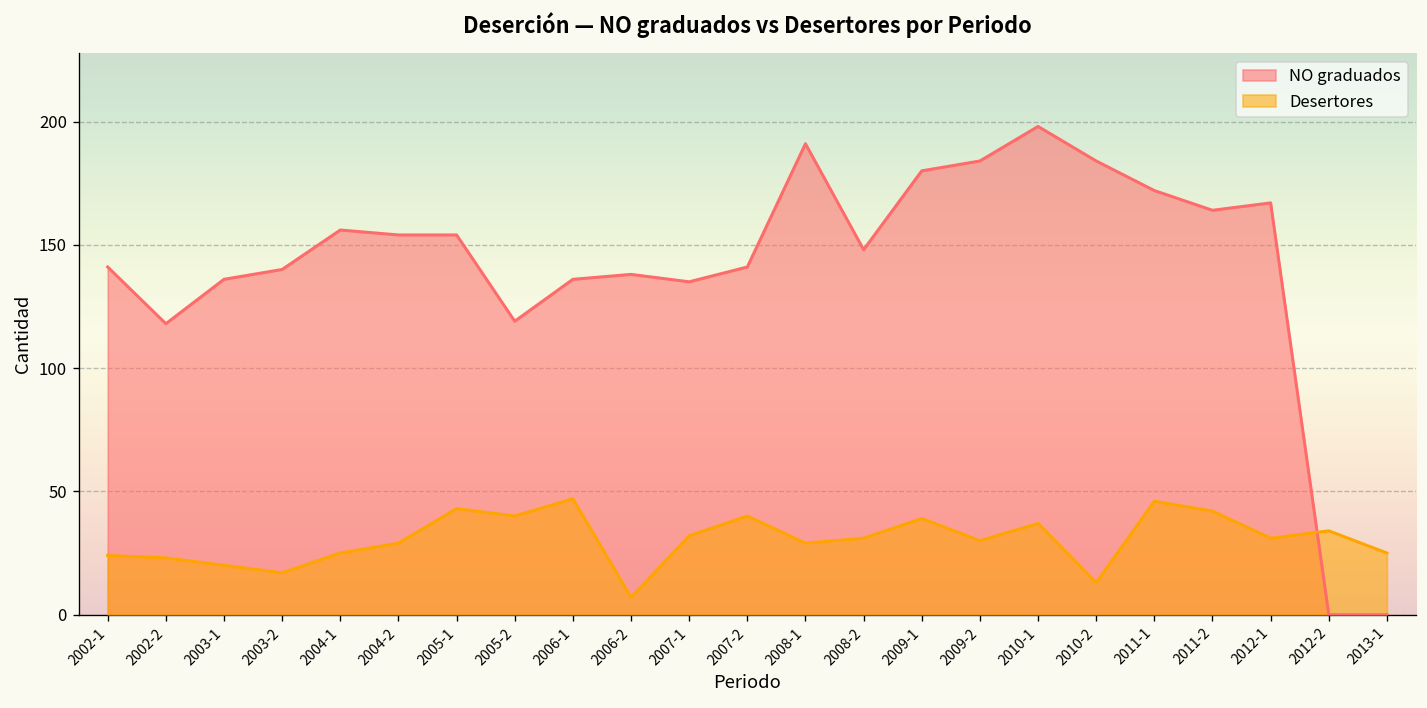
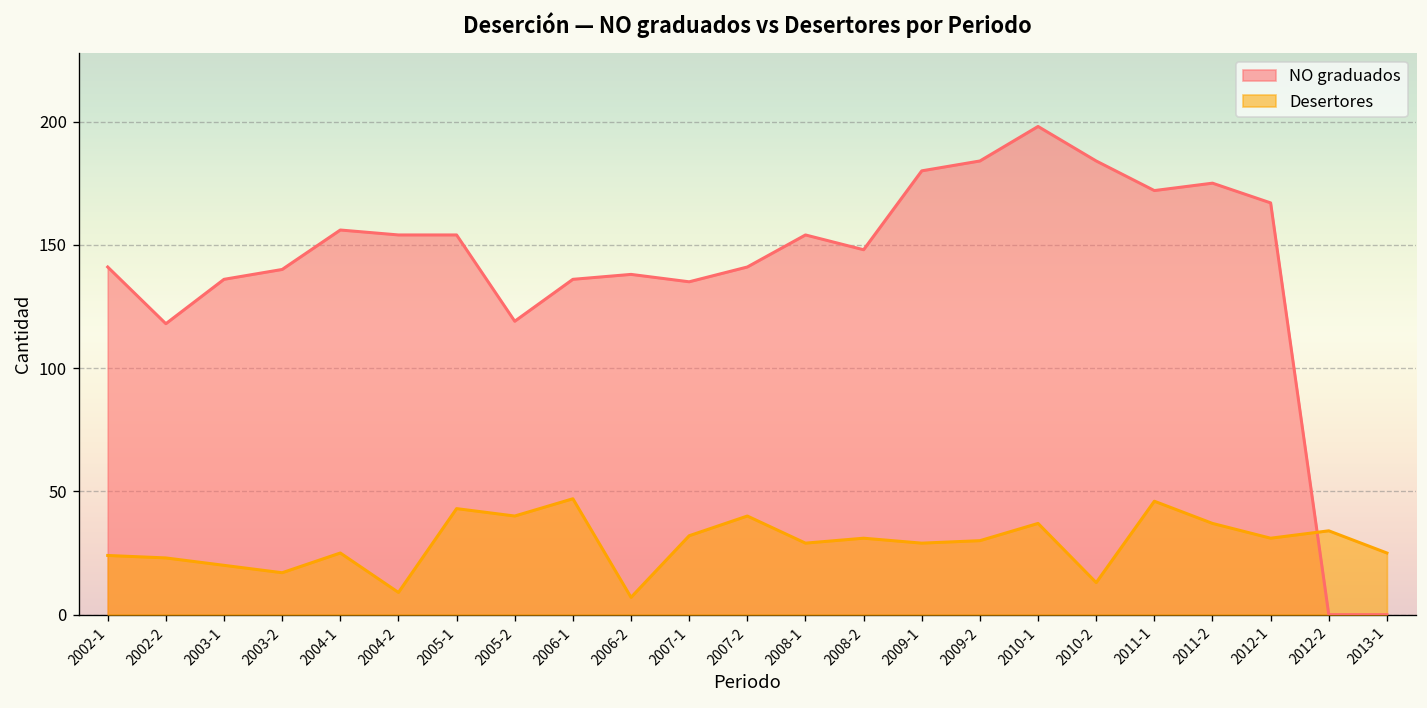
Desertores, 2004-2: 29 -> 9
NO graduados, 2008-1: 191 -> 154
Desertores, 2009-1: 39 -> 29
NO graduados, 2011-2: 164 -> 175
Desertores, 2011-2: 42 -> 37
